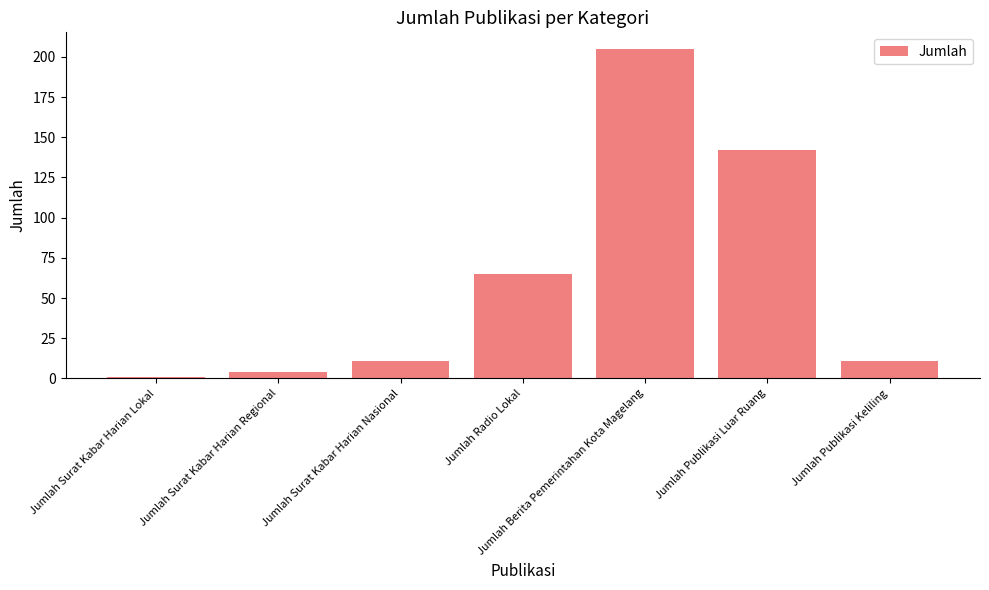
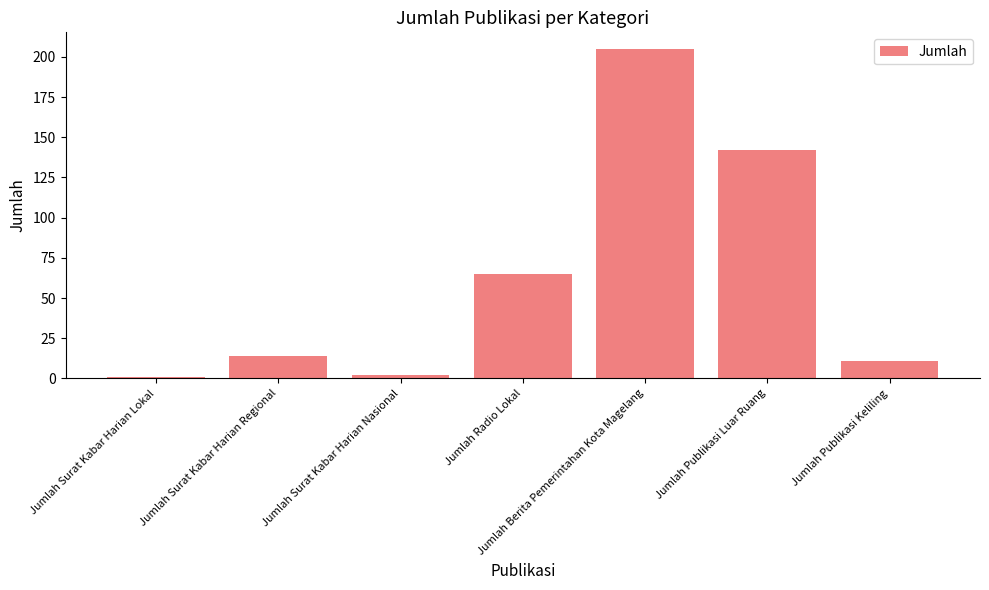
Jumlah Surat Kabar Harian Regional: 4 -> 14
Jumlah Surat Kabar Harian Nasional: 11 -> 2
